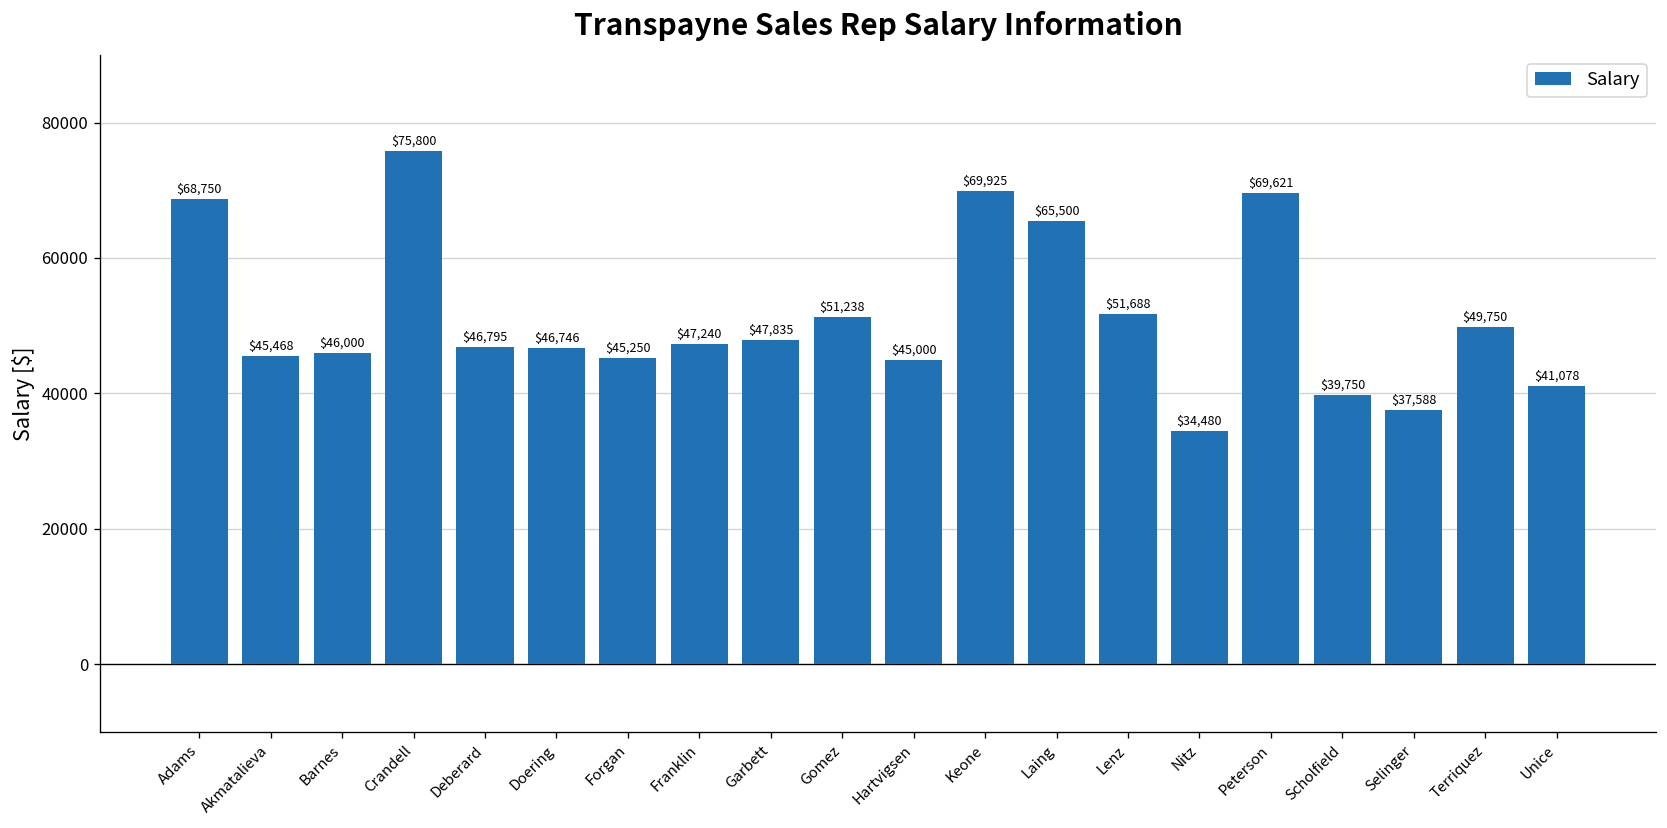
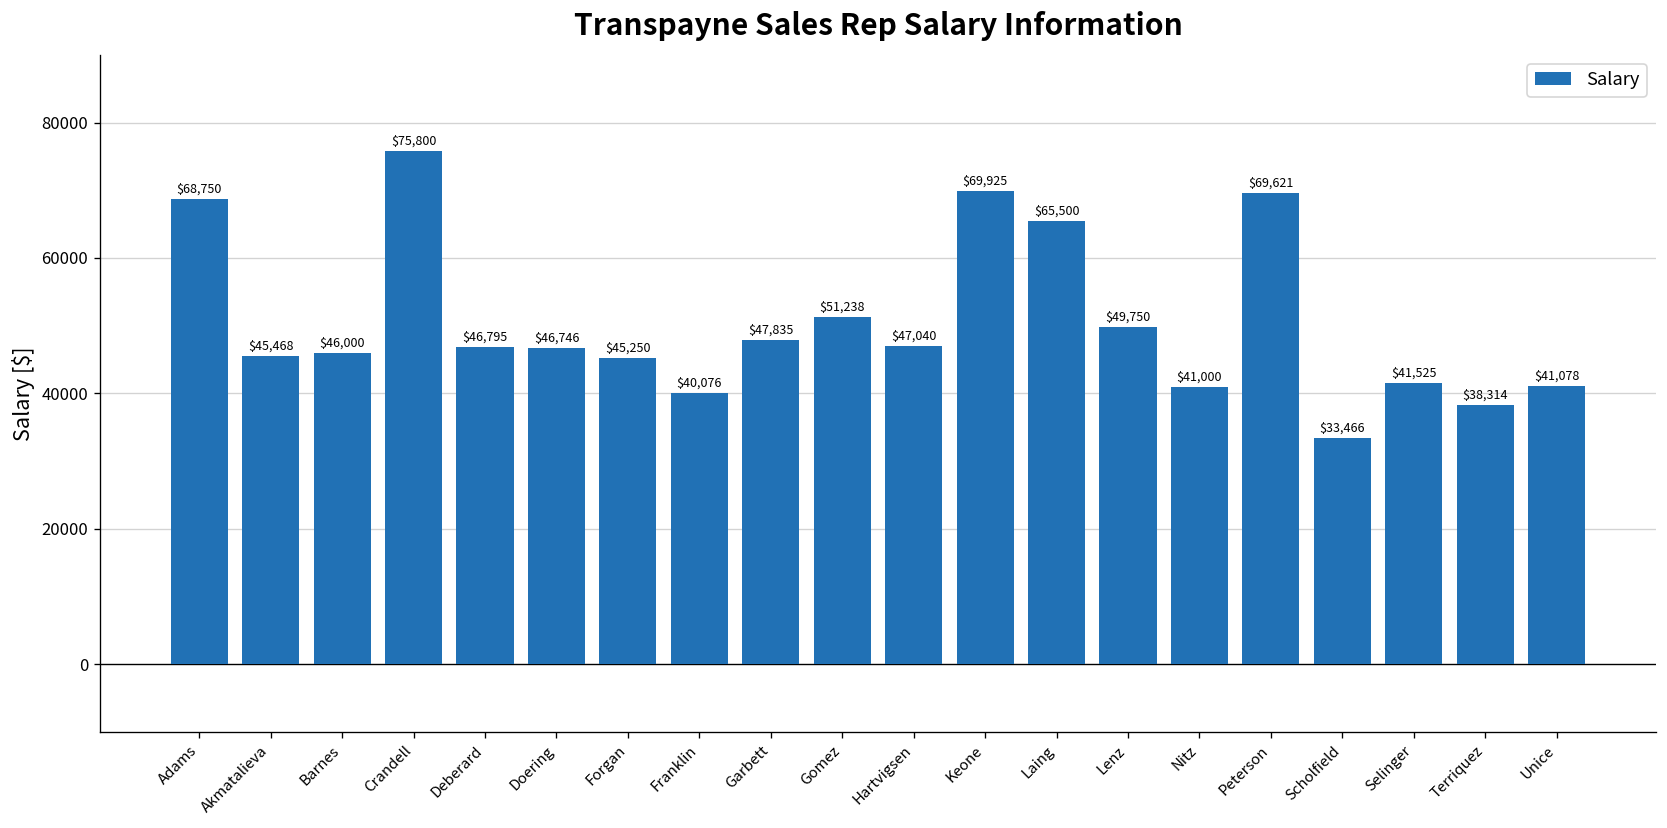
Franklin: $47,240 -> $40,076
Hartvigsen: $45,000 -> $47,040
Lenz: $51,688 -> $49,750
Nitz: $34,480 -> $41,000
Scholfield: $39,750 -> $33,466
Selinger: $37,588 -> $41,525
Terriquez: $49,750 -> $38,314
